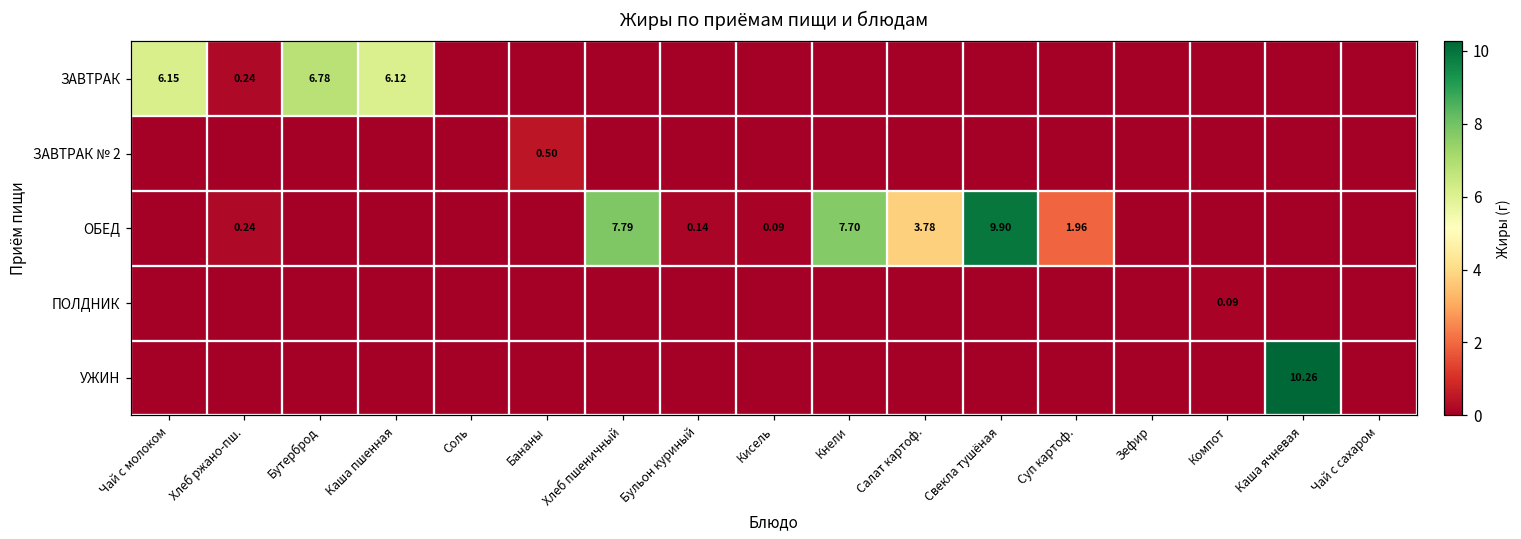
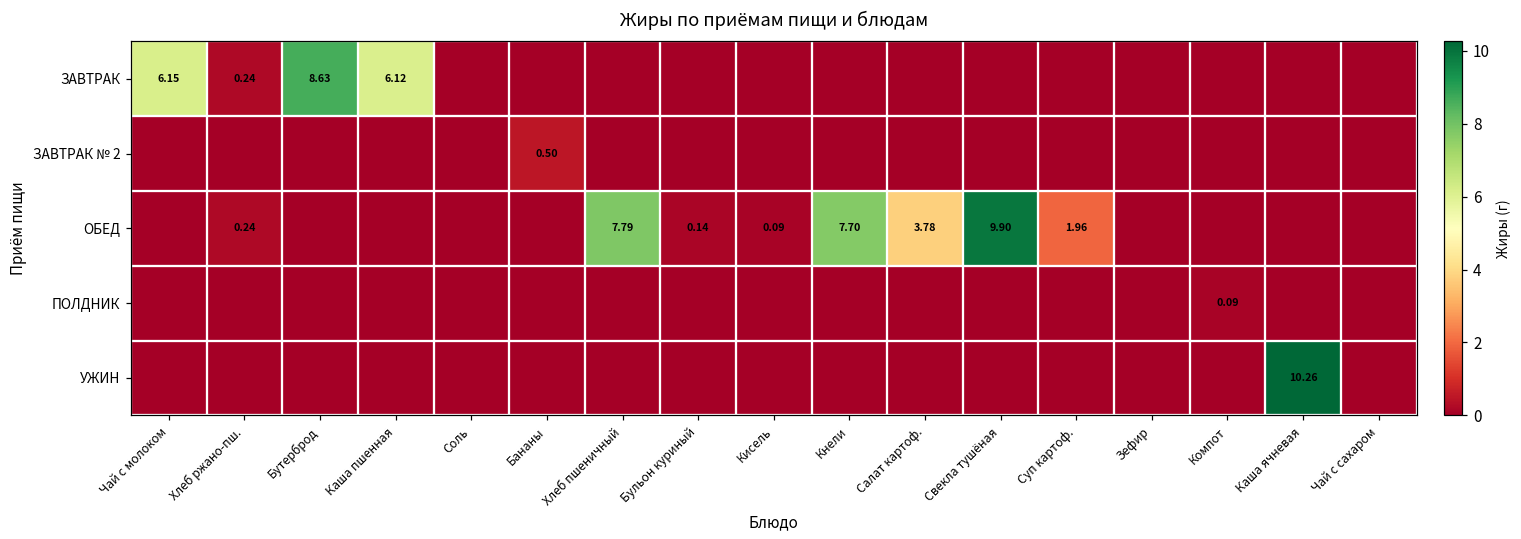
ЗАВТРАК, Бутерброд: 6.78 -> 8.63
